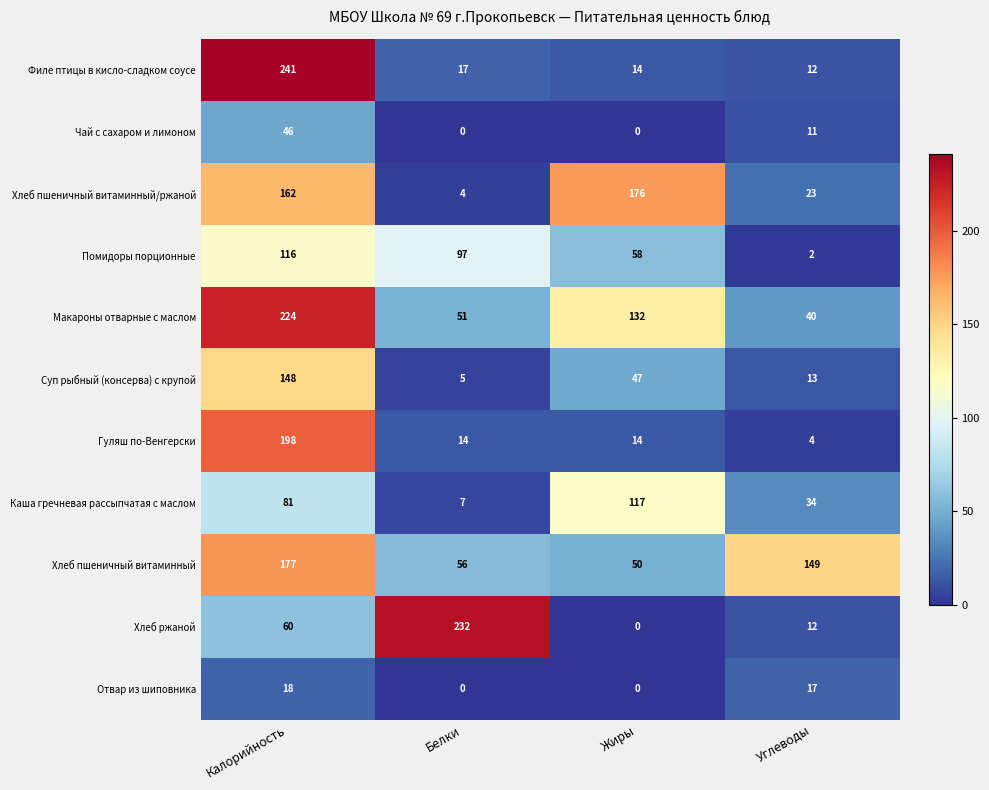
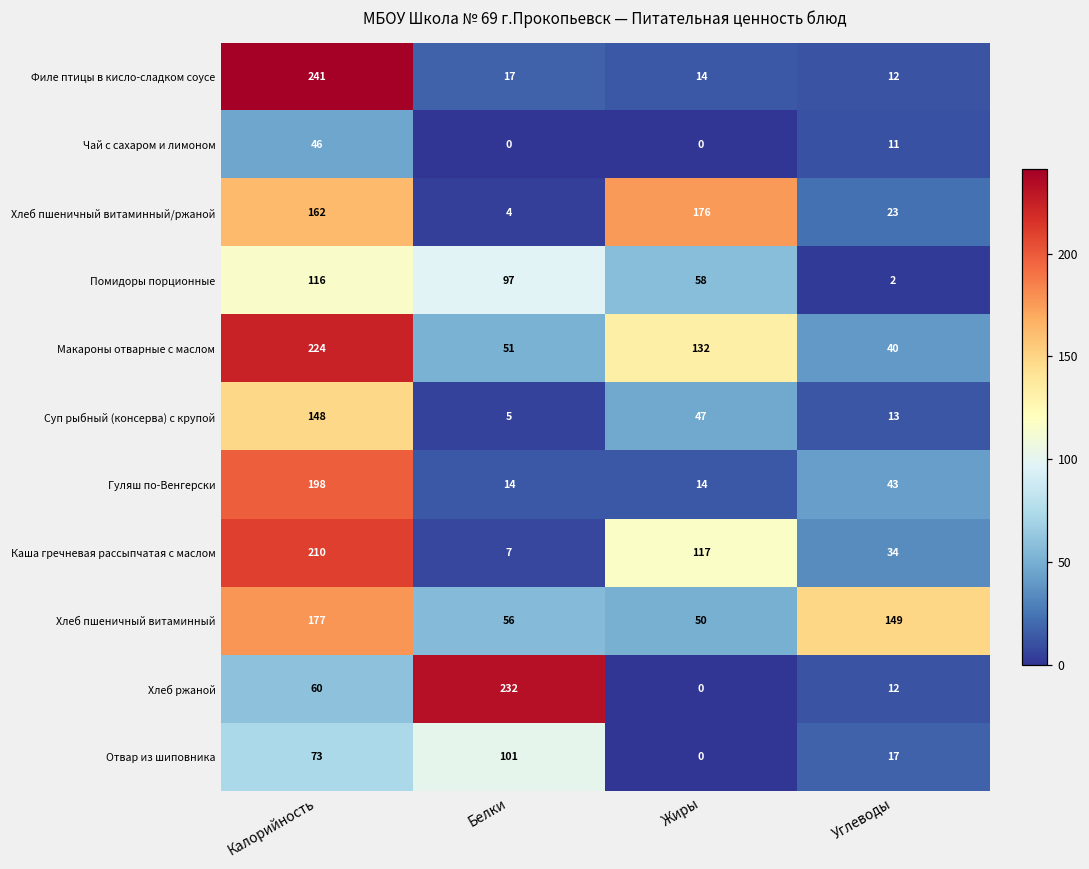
Гуляш по-Венгерски, Углеводы: 4 -> 43
Каша гречневая рассыпчатая с маслом, Калорийность: 81 -> 210
Отвар из шиповника, Калорийность: 18 -> 73
Отвар из шиповника, Белки: 0 -> 101
